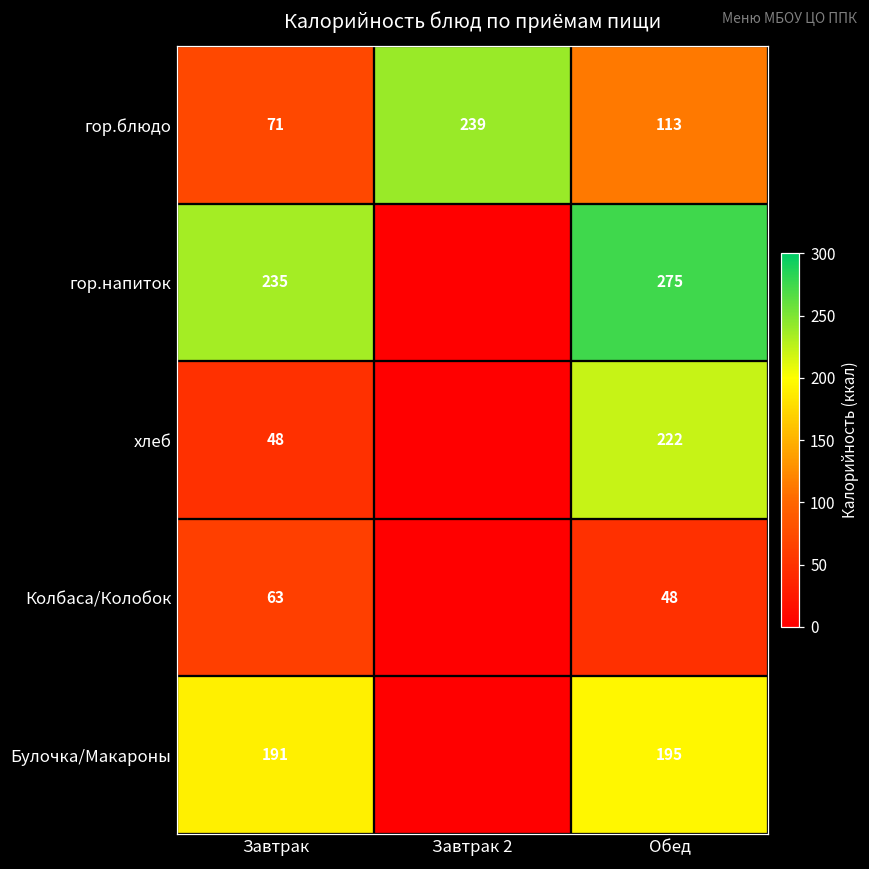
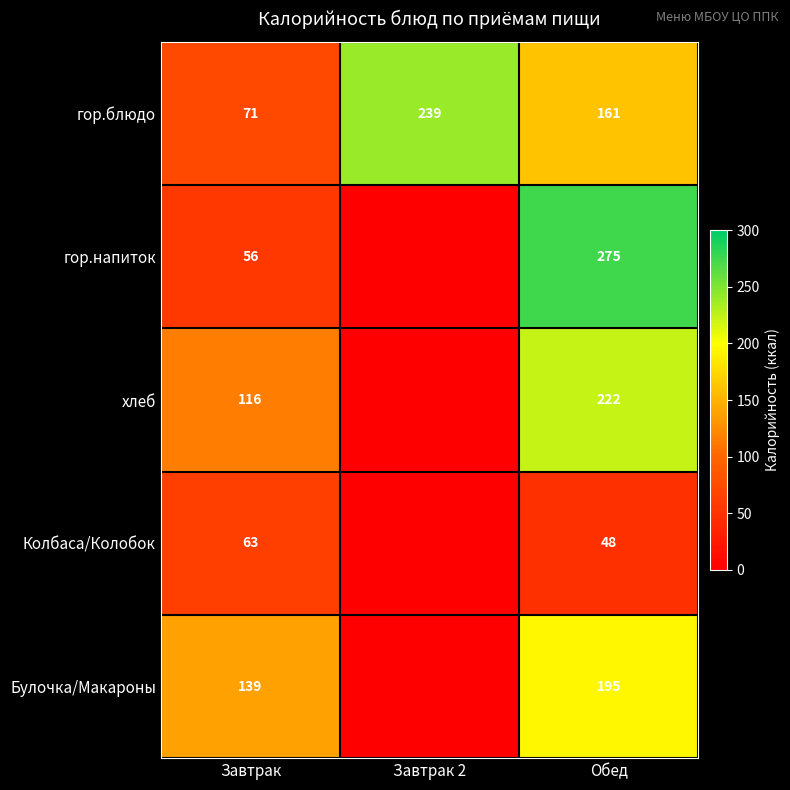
гор.блюдо, Обед: 113 -> 161
гор.напиток, Завтрак: 235 -> 56
хлеб, Завтрак: 48 -> 116
Булочка/Макароны, Завтрак: 191 -> 139
